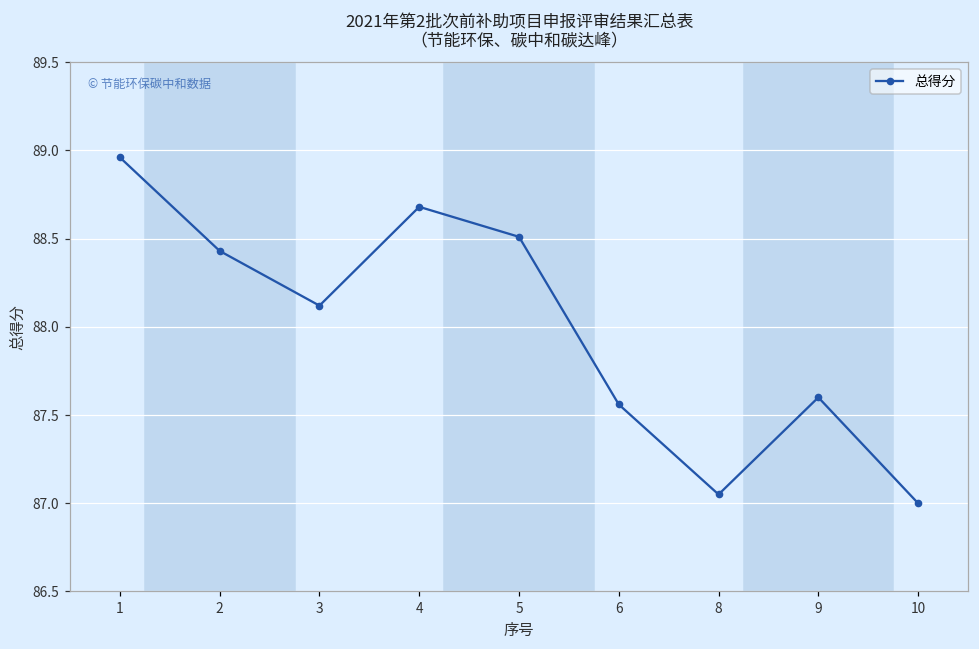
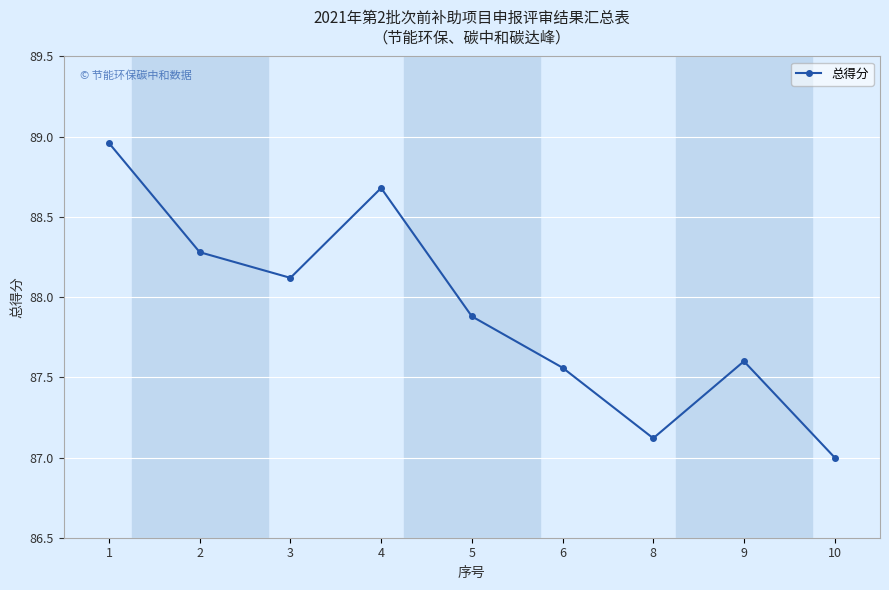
2: 88.43 -> 88.28
5: 88.51 -> 87.88
8: 87.05 -> 87.12
